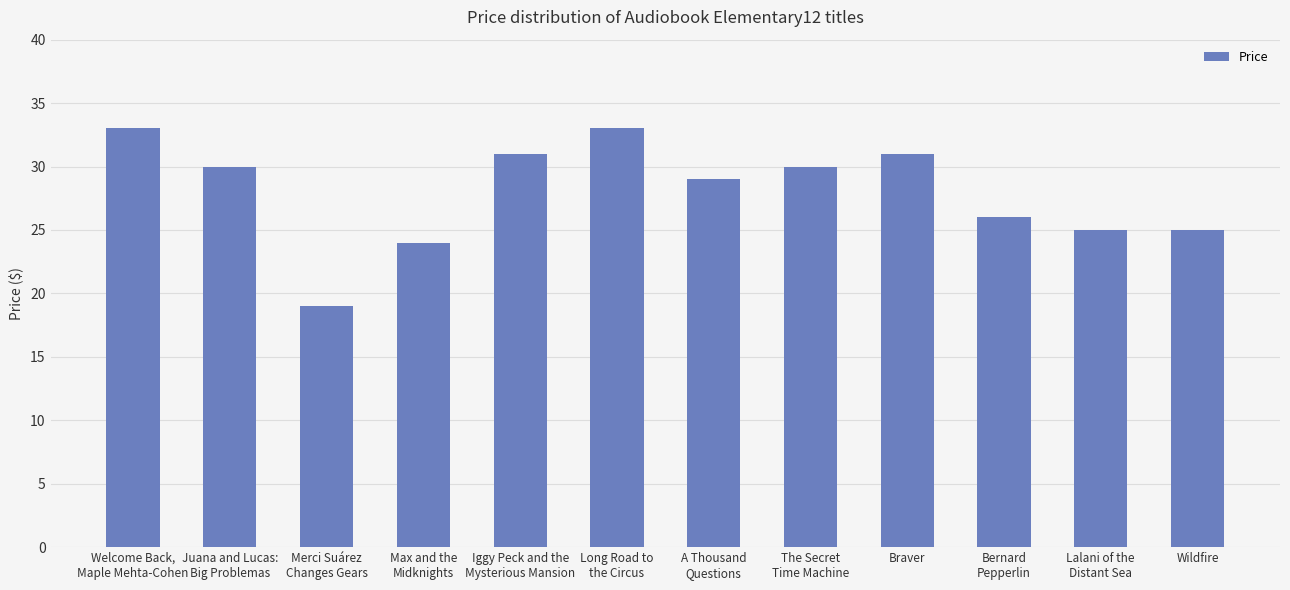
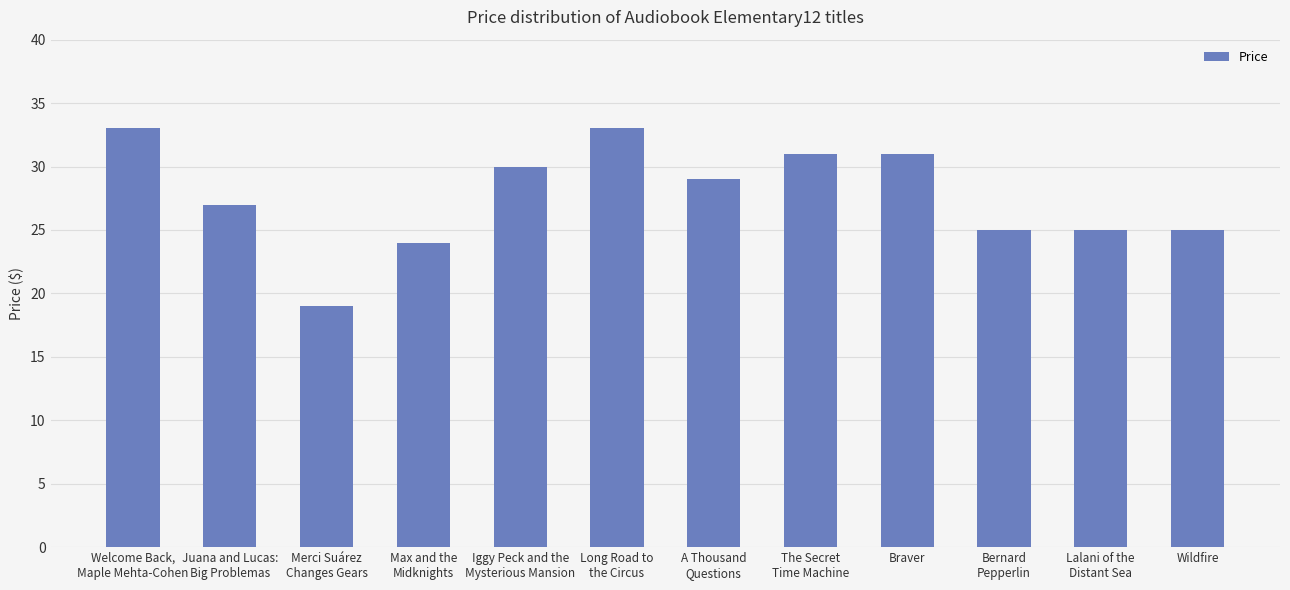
Juana and Lucas: Big Problemas: 30 -> 27
Iggy Peck and the Mysterious Mansion: 31 -> 30
The Secret Time Machine: 30 -> 31
Bernard Pepperlin: 26 -> 25
